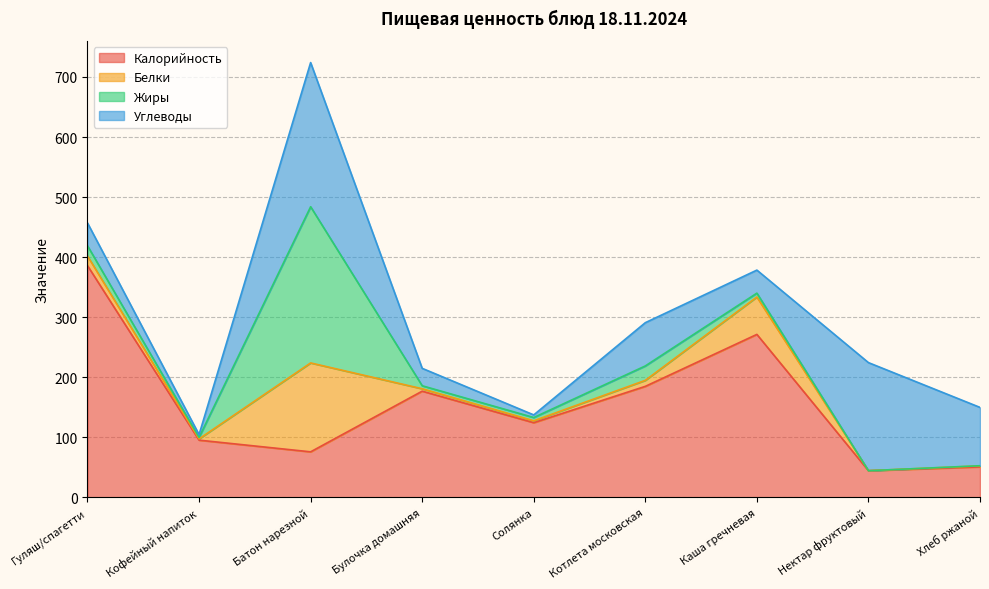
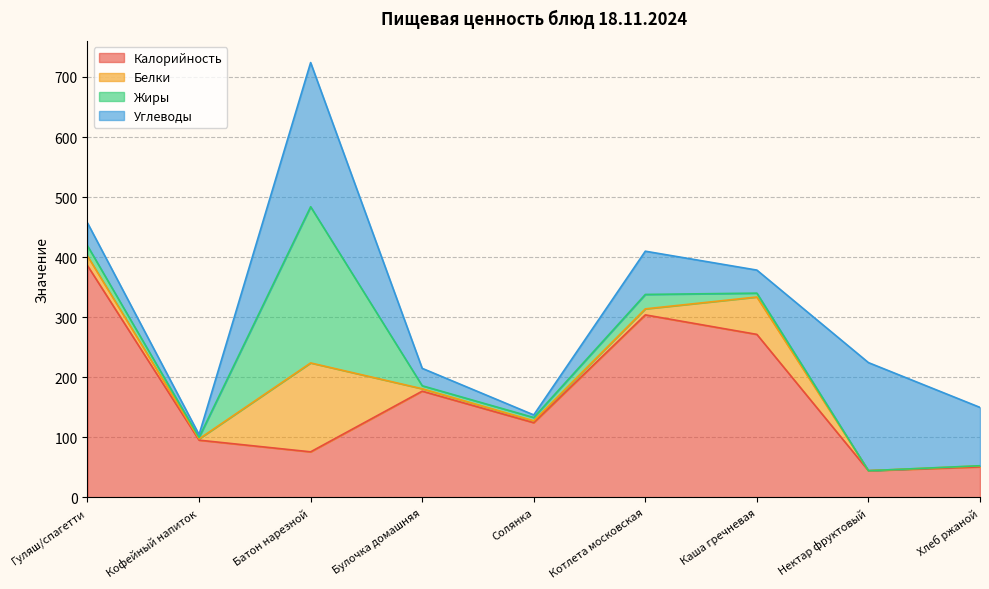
Калорийность, Котлета московская: 190 -> 300
